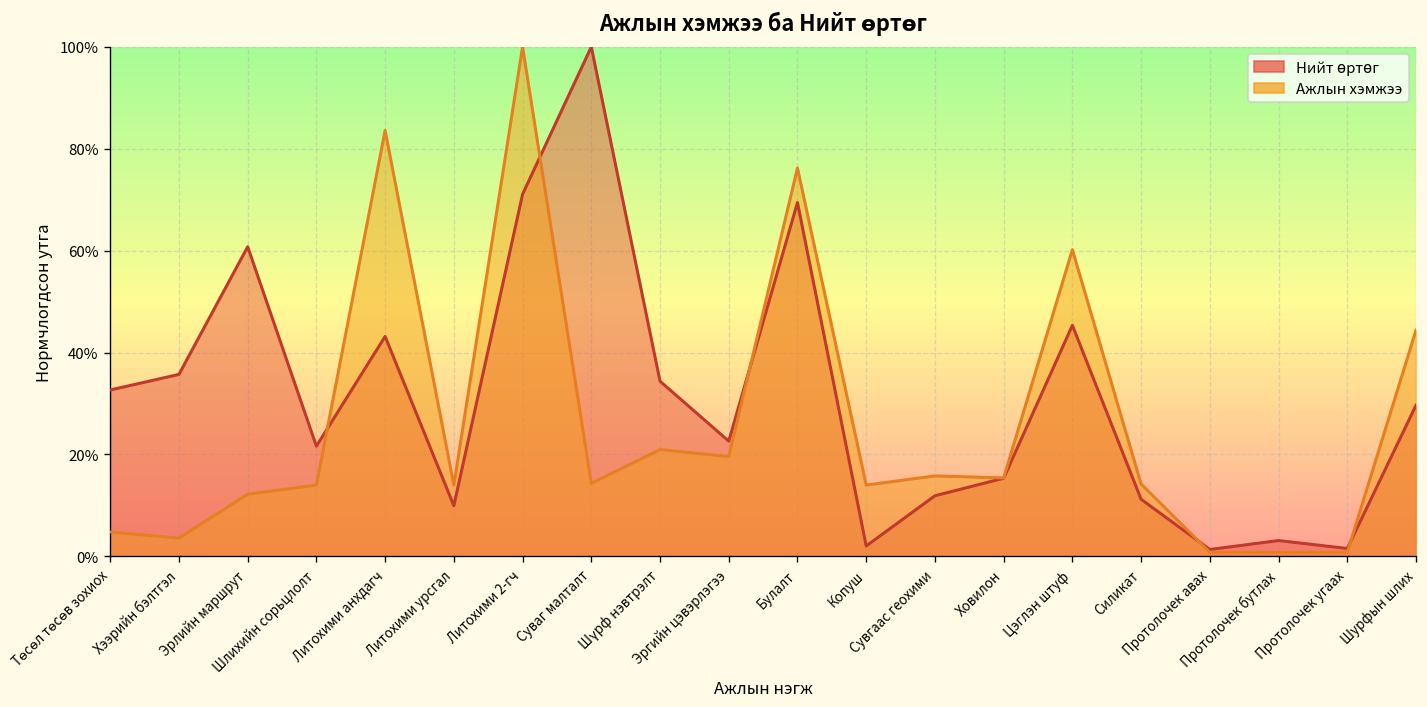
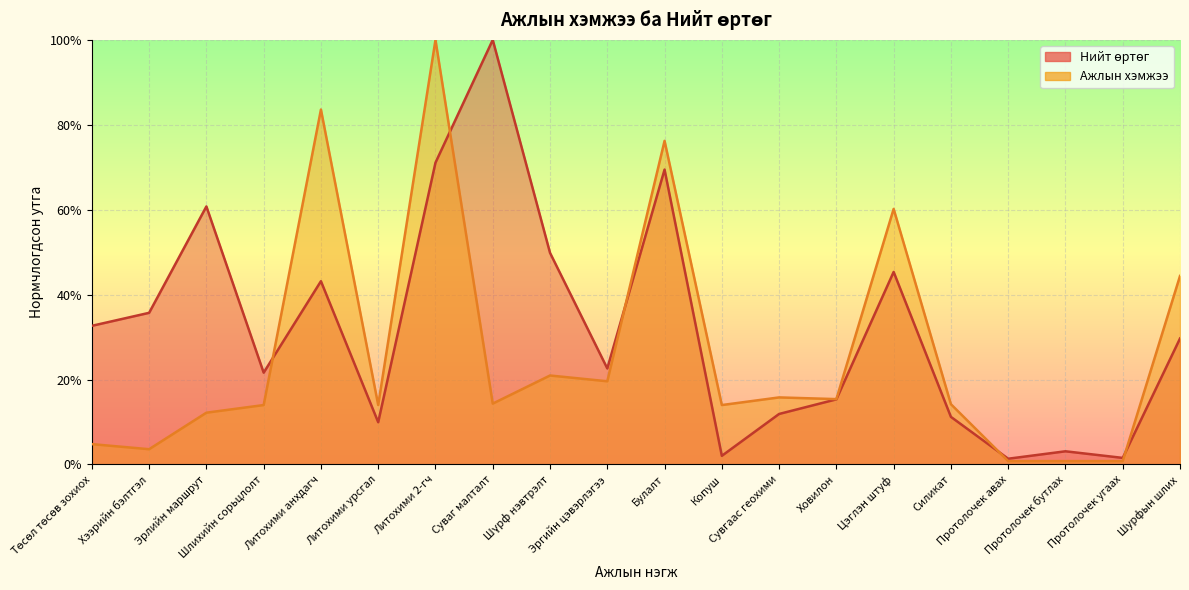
Нийт өртөг, Шүрф нэвтрэлт: 34% -> 50%
